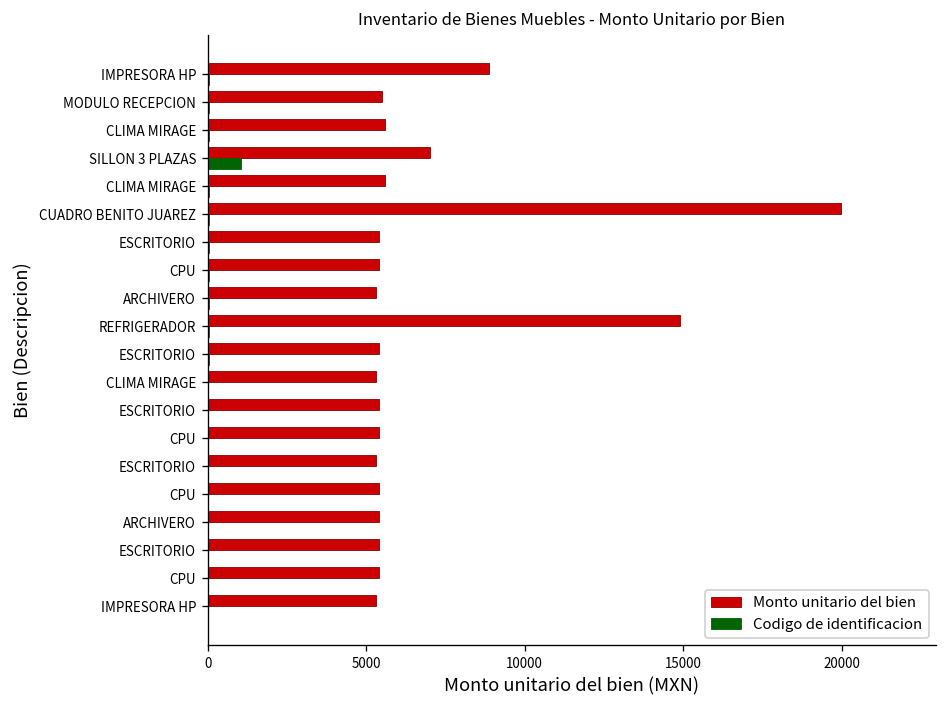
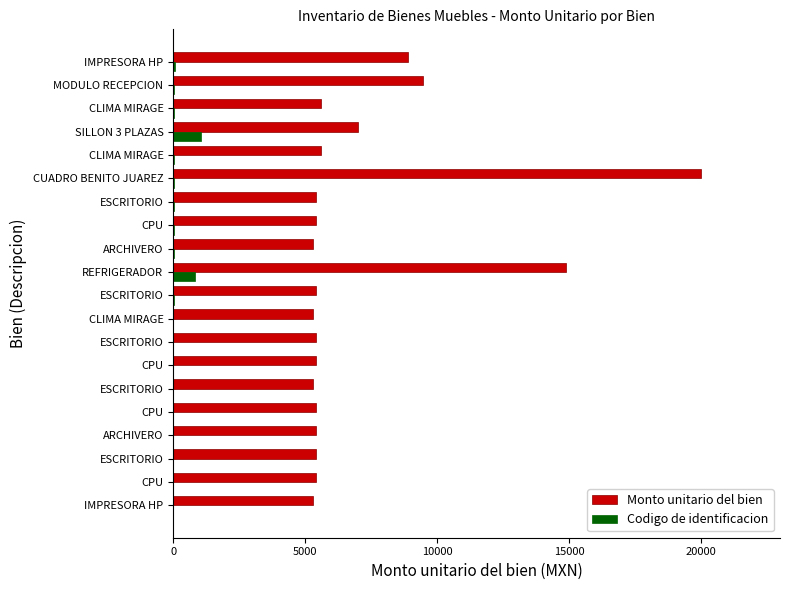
Monto unitario del bien, MODULO RECEPCION: 5500 -> 9500
Codigo de identificacion, REFRIGERADOR: 0 -> 800
